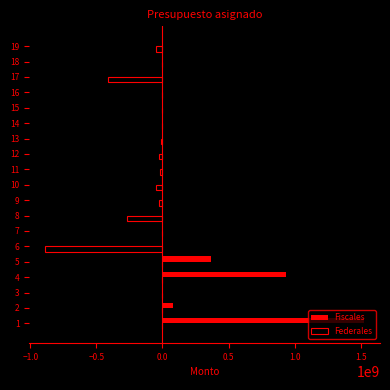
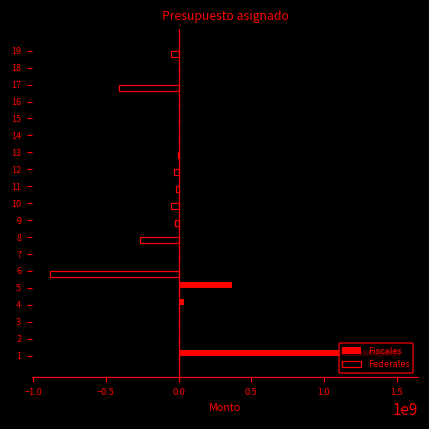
Fiscales, 4: 930000000 -> 30000000
Fiscales, 2: 80000000 -> 0
